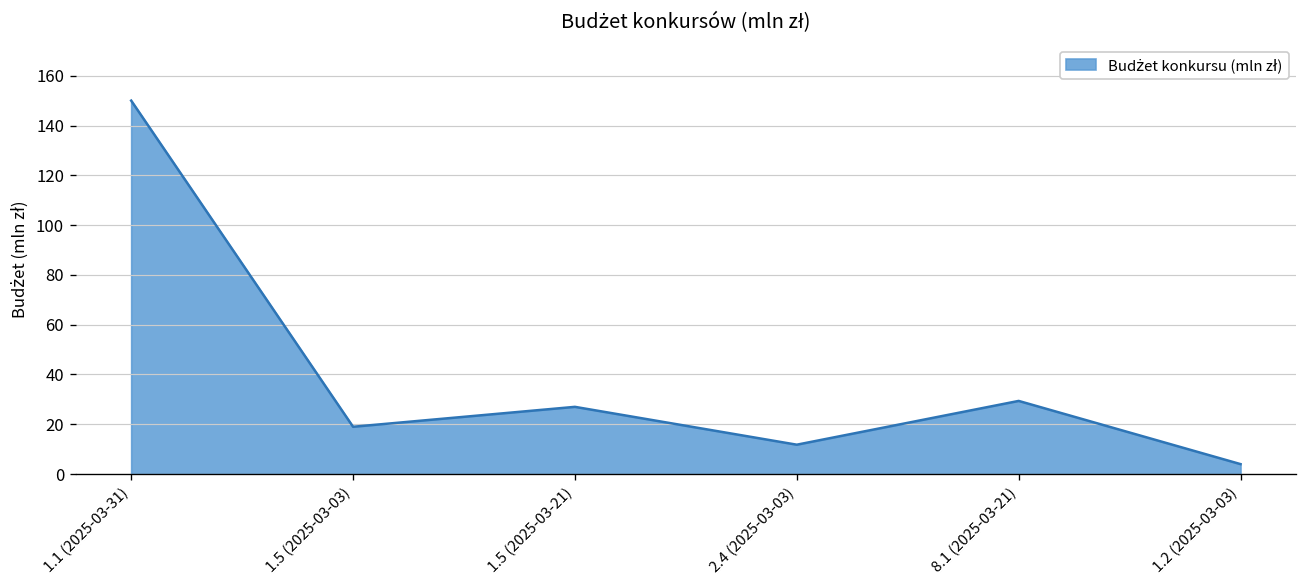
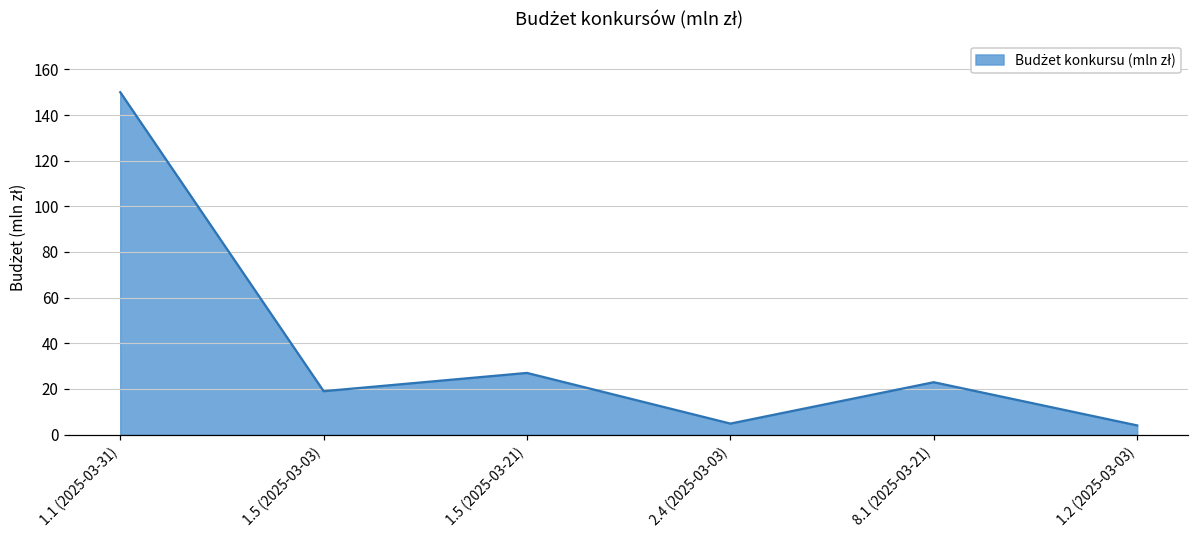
2.4 (2025-03-03): 12 -> 5
8.1 (2025-03-21): 29 -> 23
